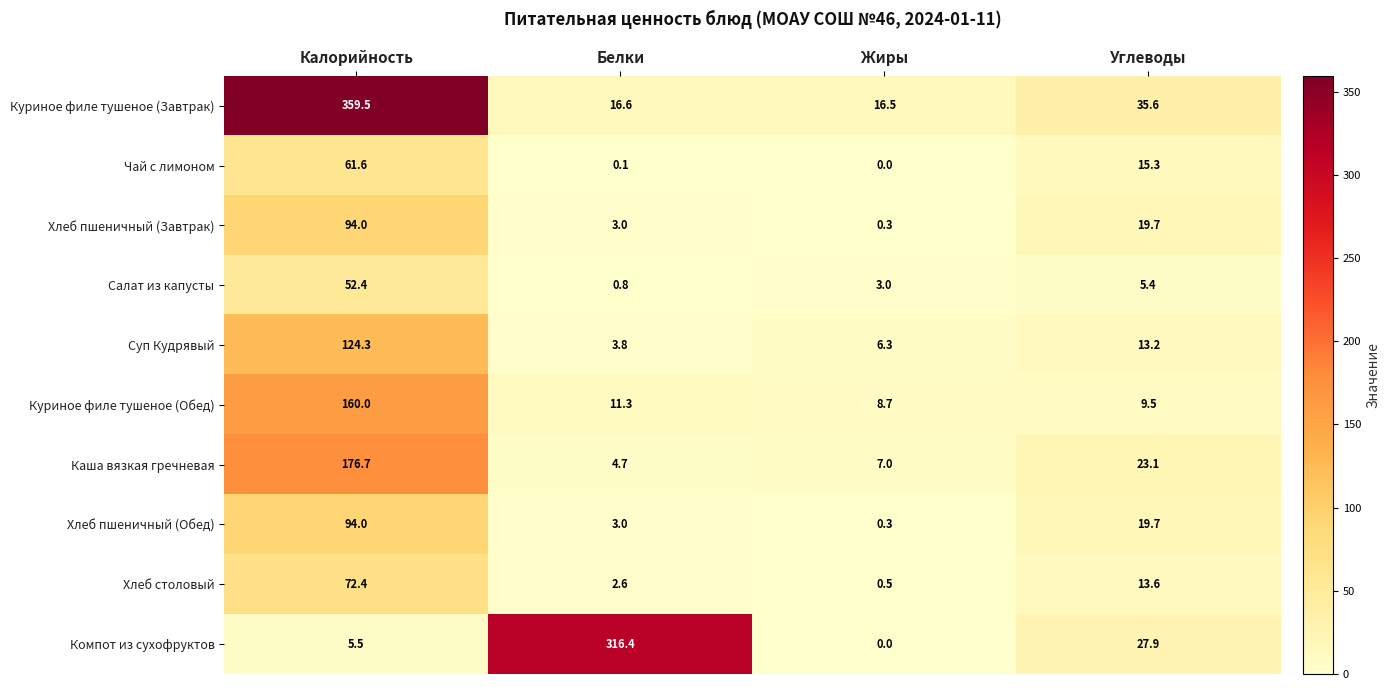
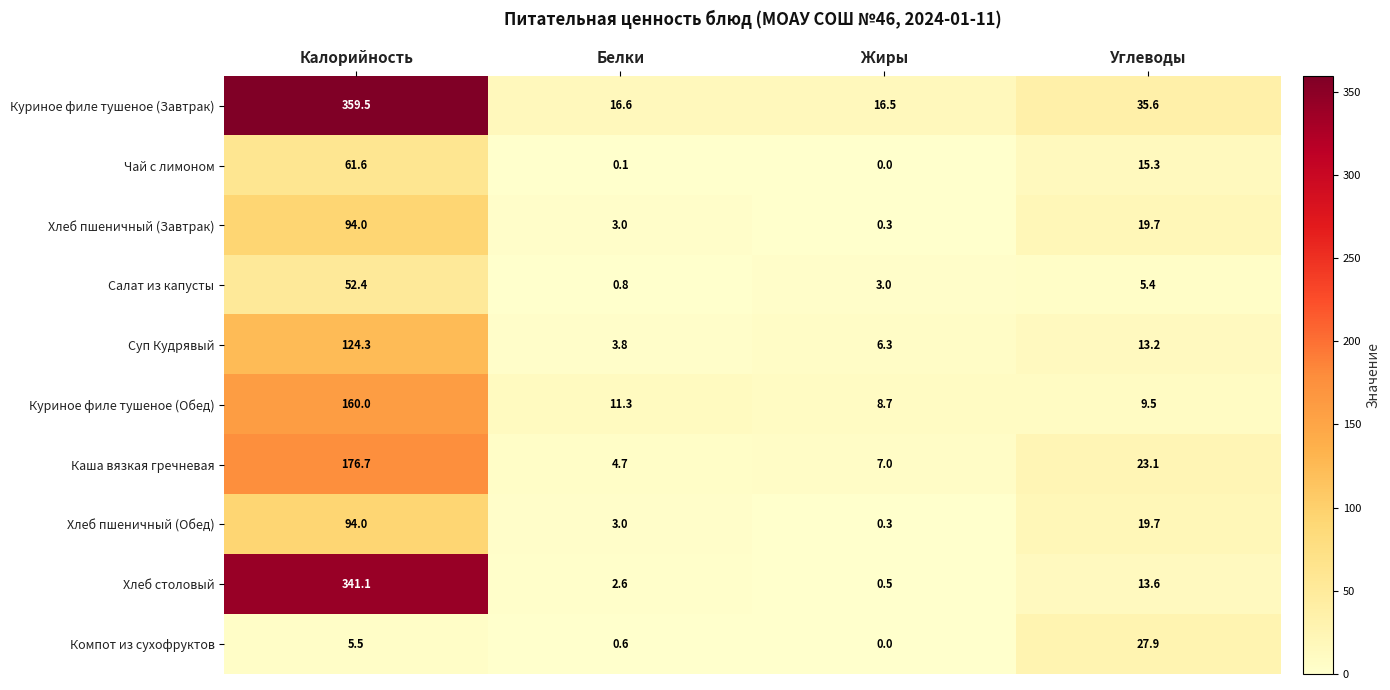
Хлеб столовый, Калорийность: 72.4 -> 341.1
Компот из сухофруктов, Белки: 316.4 -> 0.6
